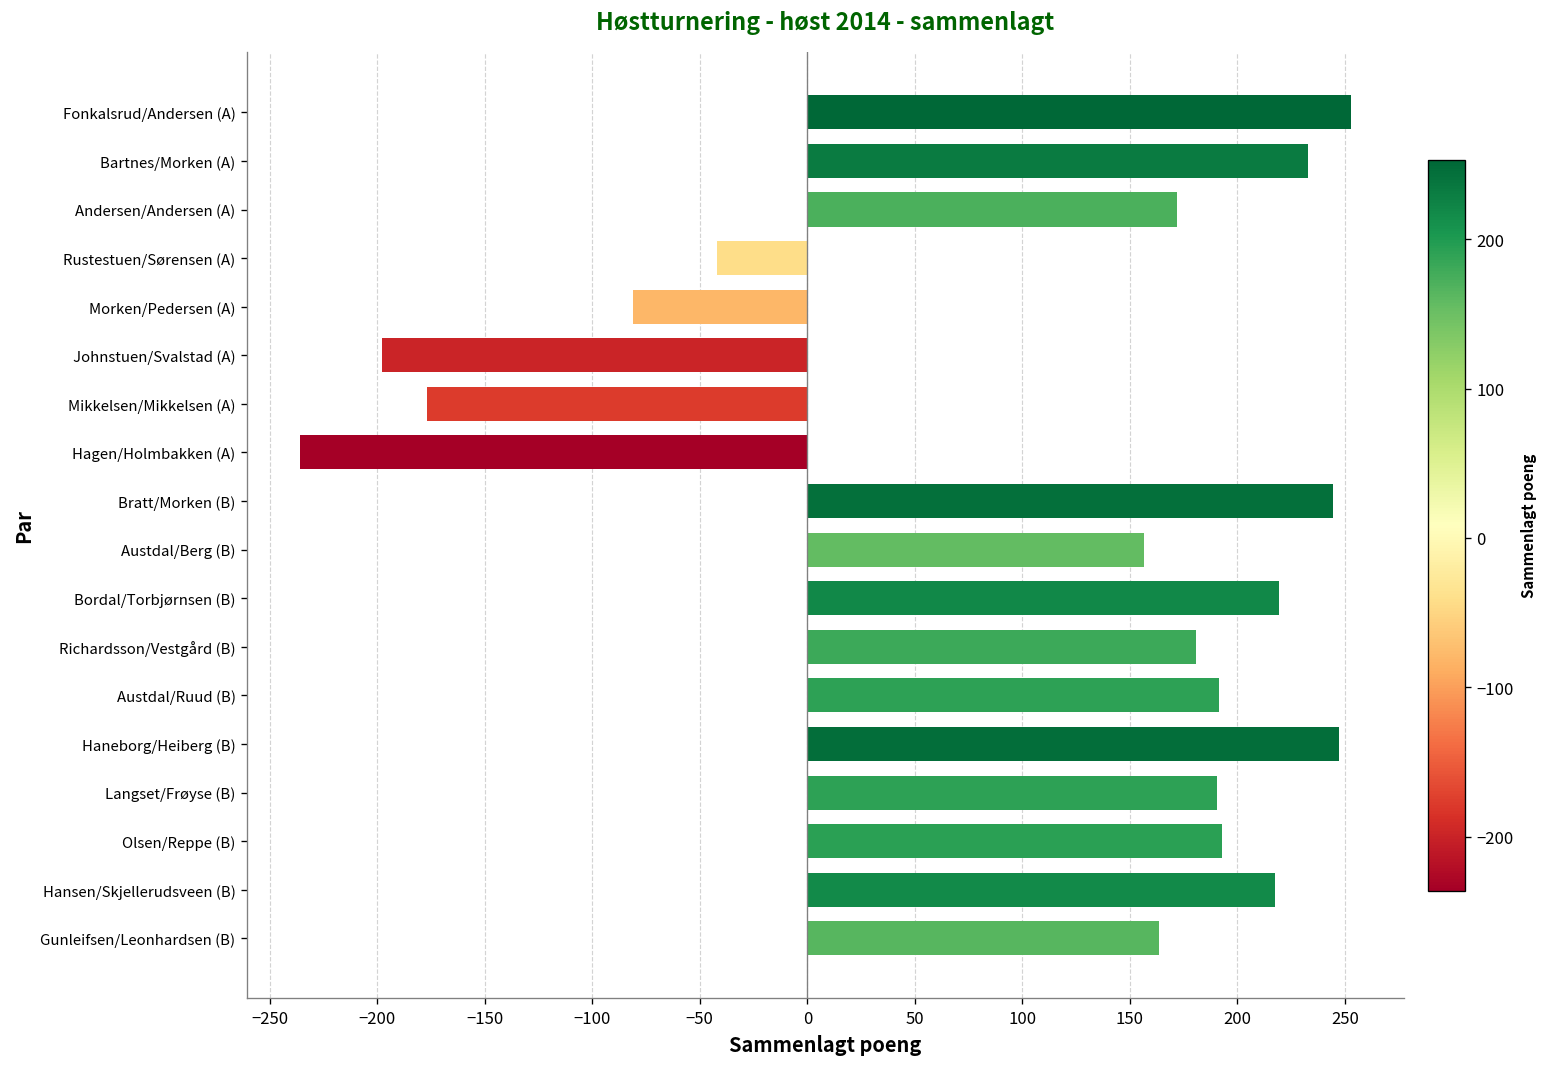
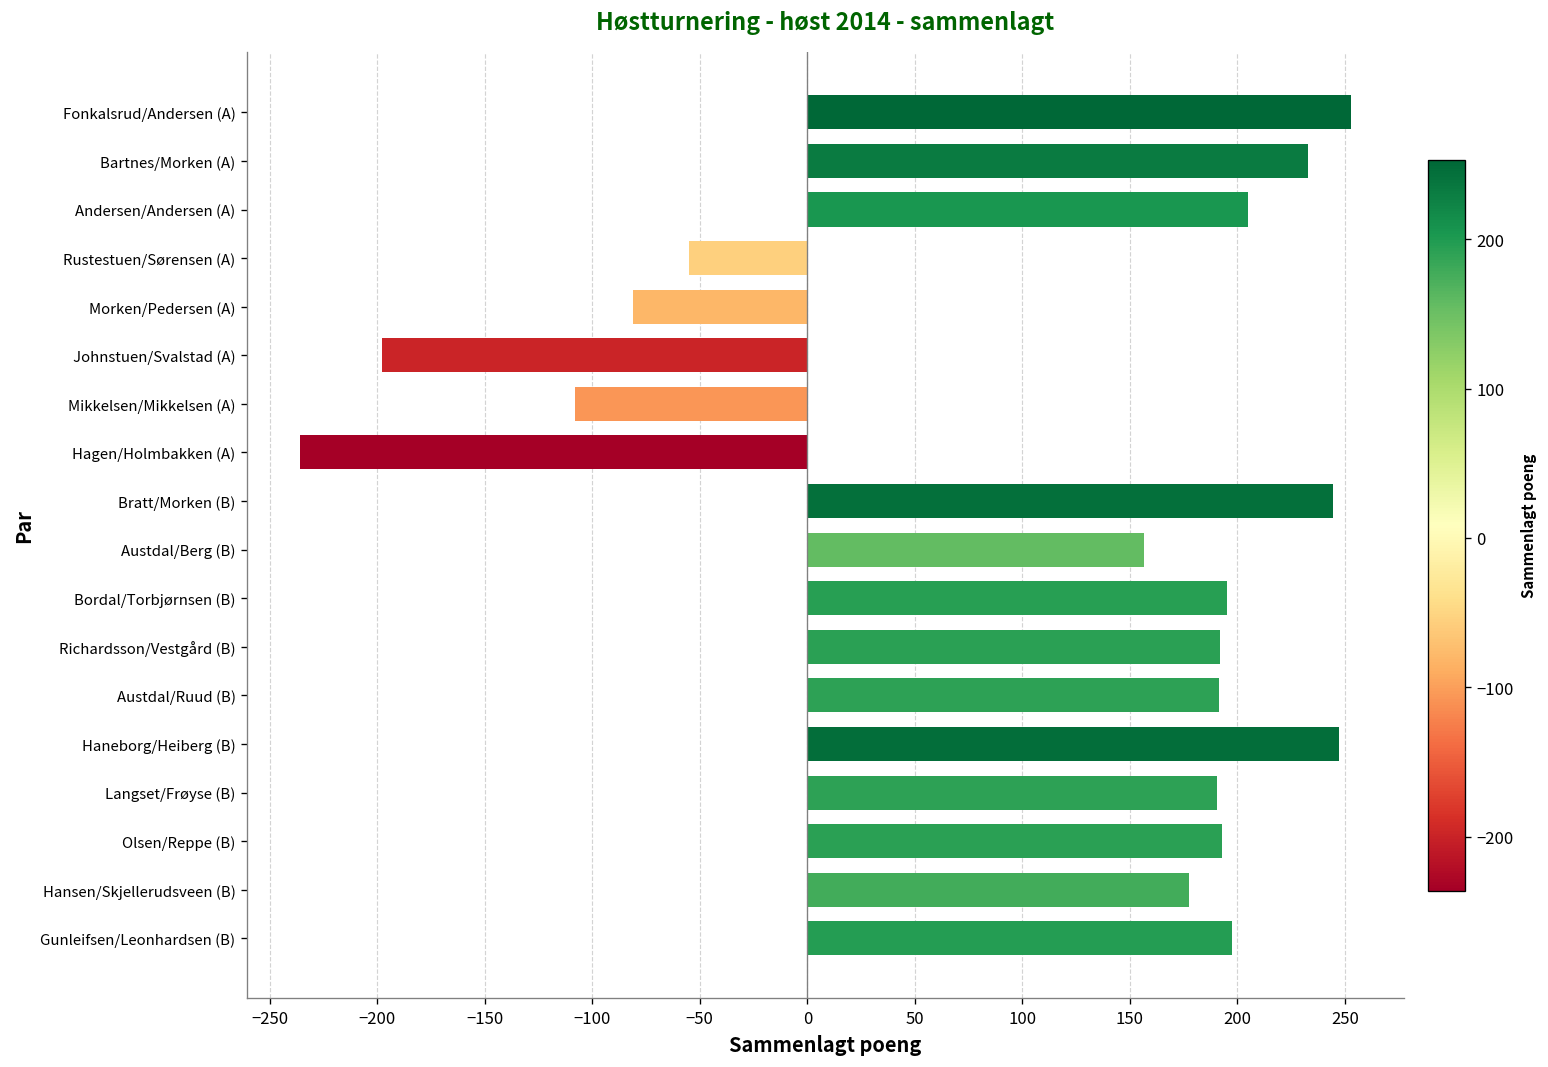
Andersen/Andersen (A): 172 -> 205
Rustestuen/Sørensen (A): -42 -> -55
Mikkelsen/Mikkelsen (A): -177 -> -108
Bordal/Torbjørnsen (B): 219 -> 195
Richardsson/Vestgård (B): 181 -> 192
Hansen/Skjellerudsveen (B): 217 -> 177
Gunleifsen/Leonhardsen (B): 163 -> 197
